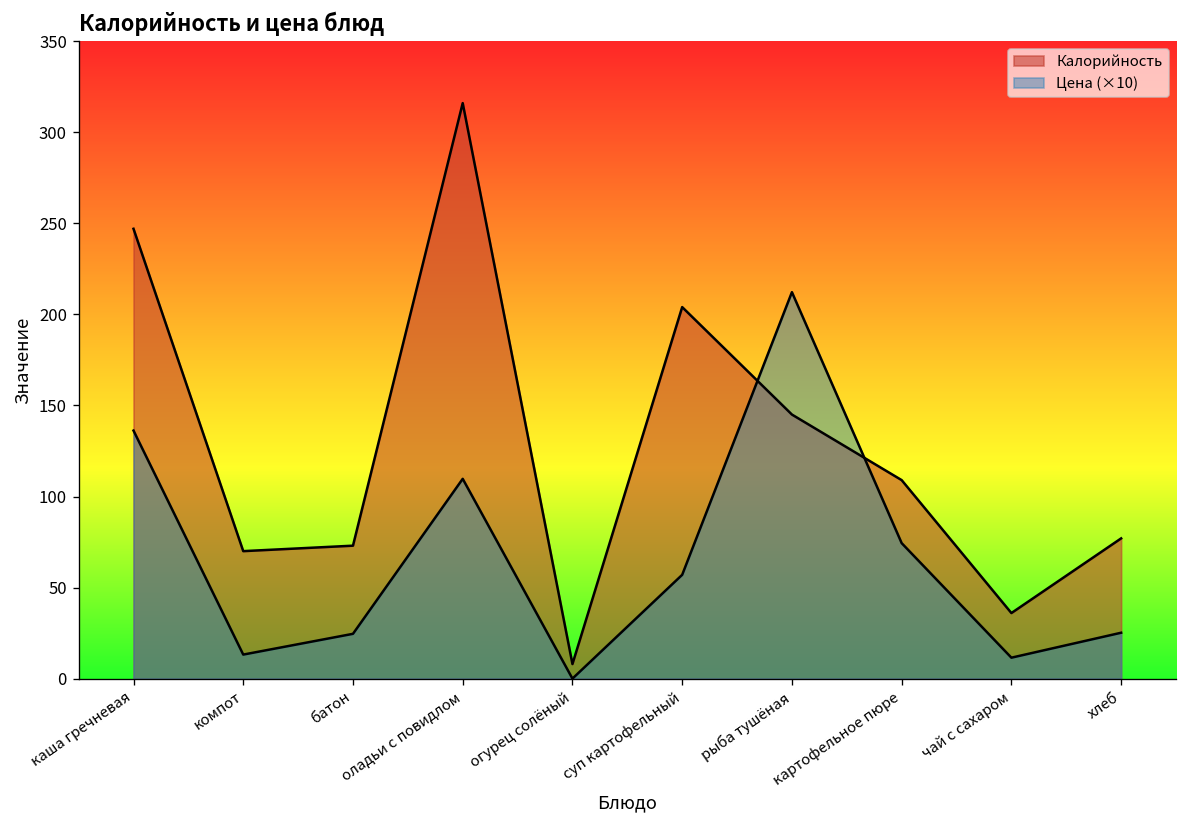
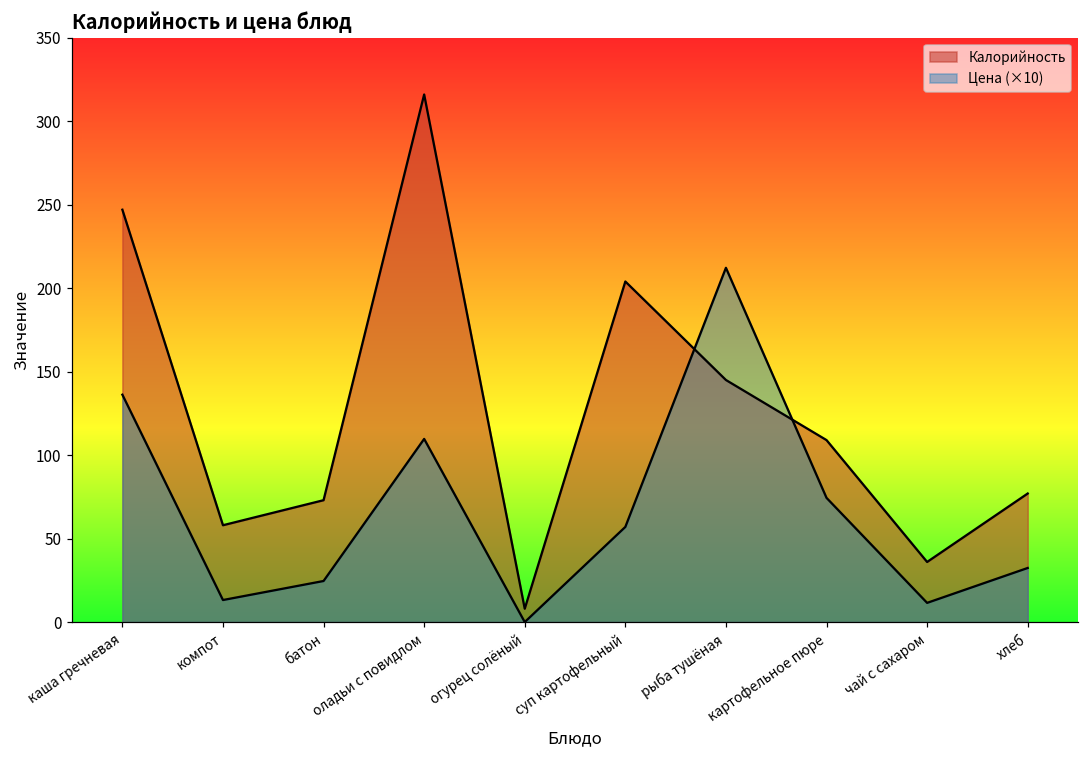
Калорийность, компот: 70 -> 58
Цена (×10), хлеб: 25 -> 32
